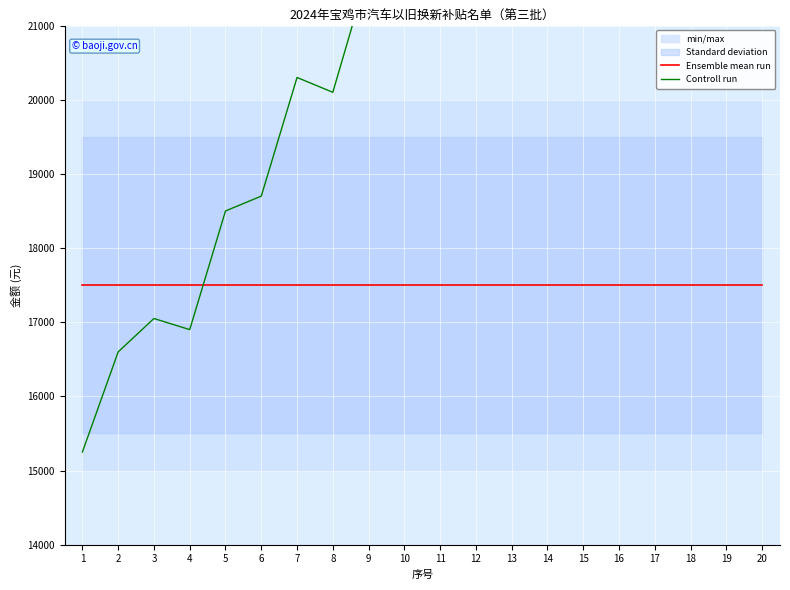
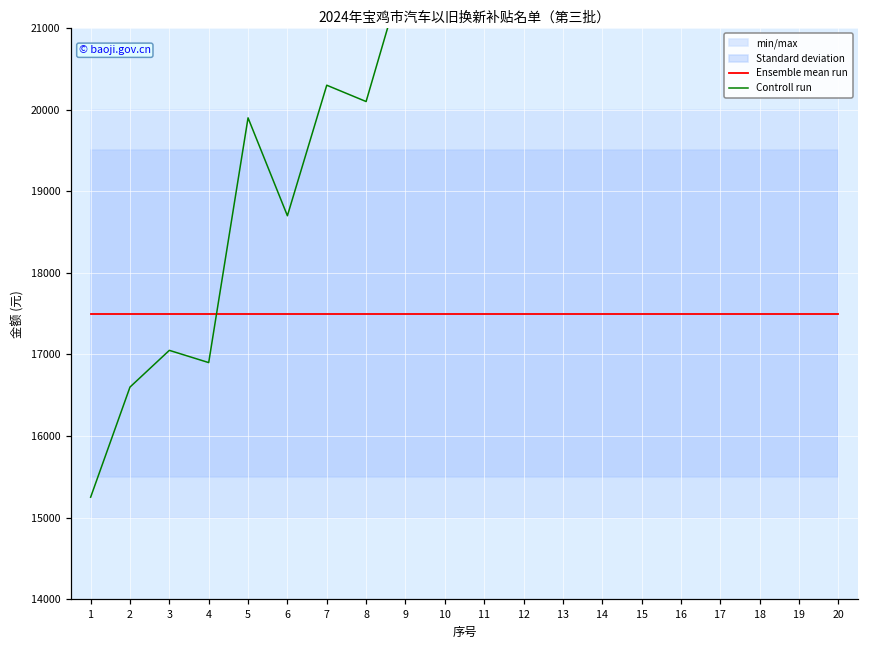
Controll run, 5: 18500 -> 19900
